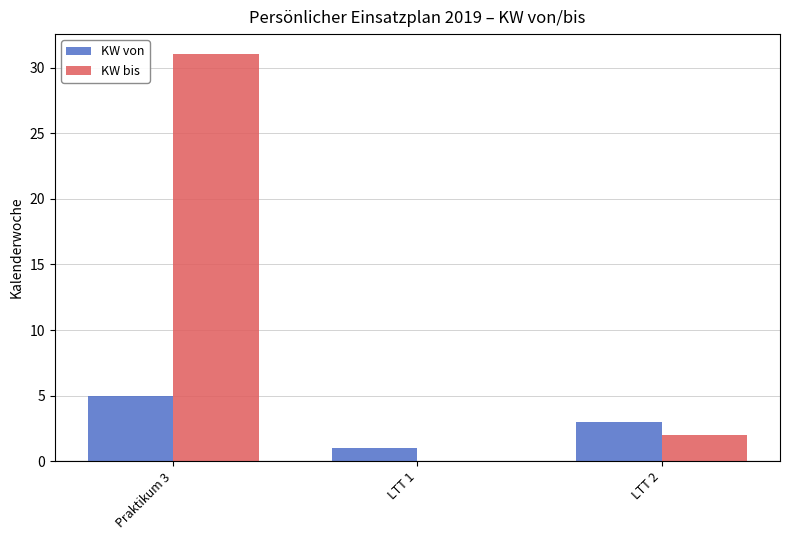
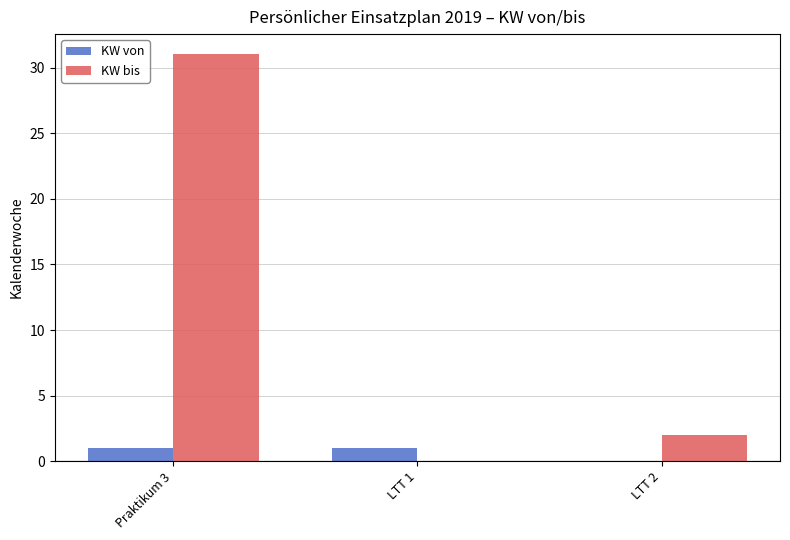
KW von, Praktikum 3: 5 -> 1
KW von, LTT 2: 3 -> 0
